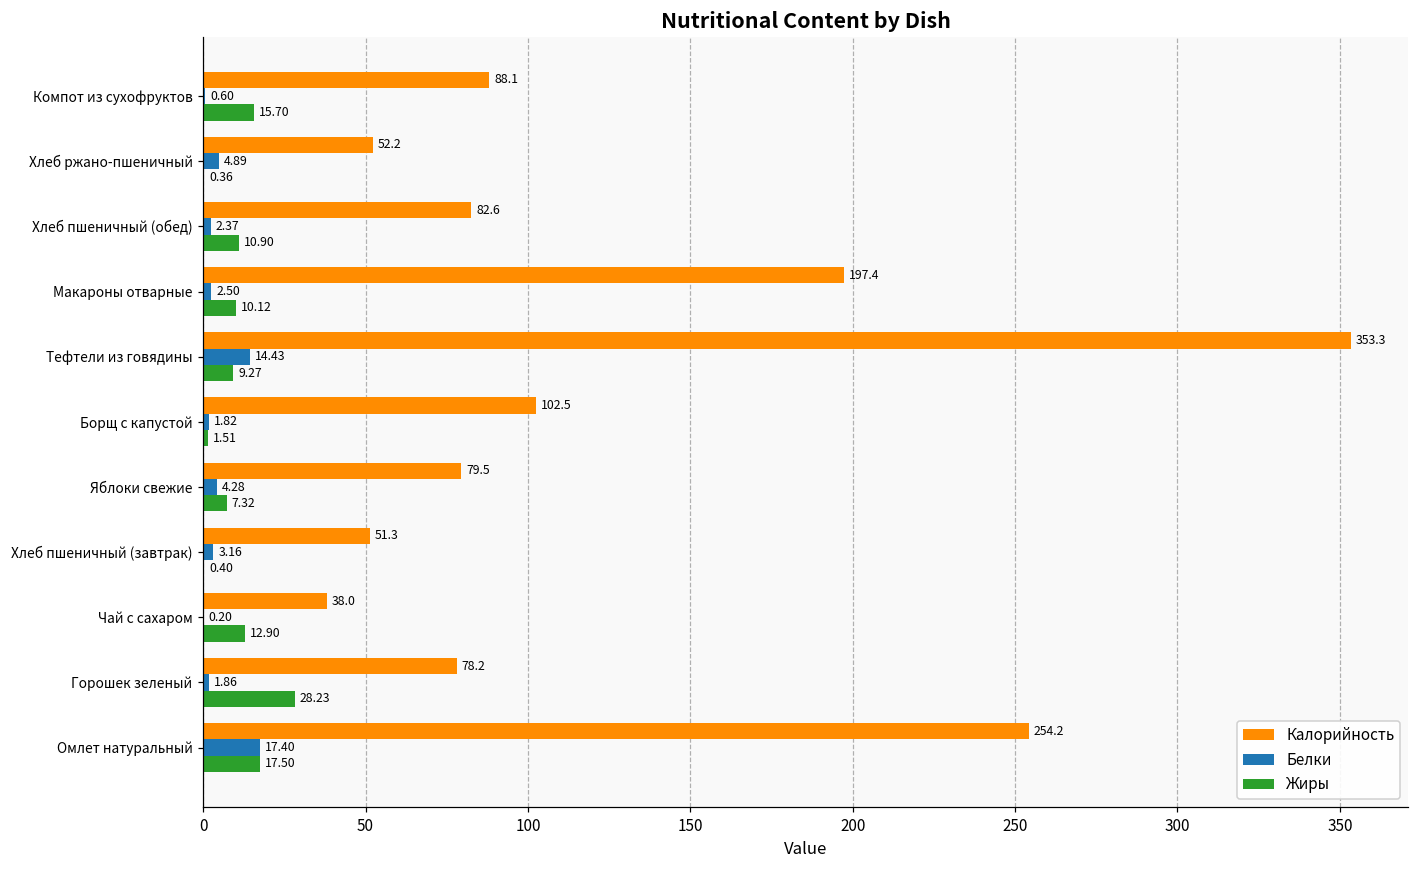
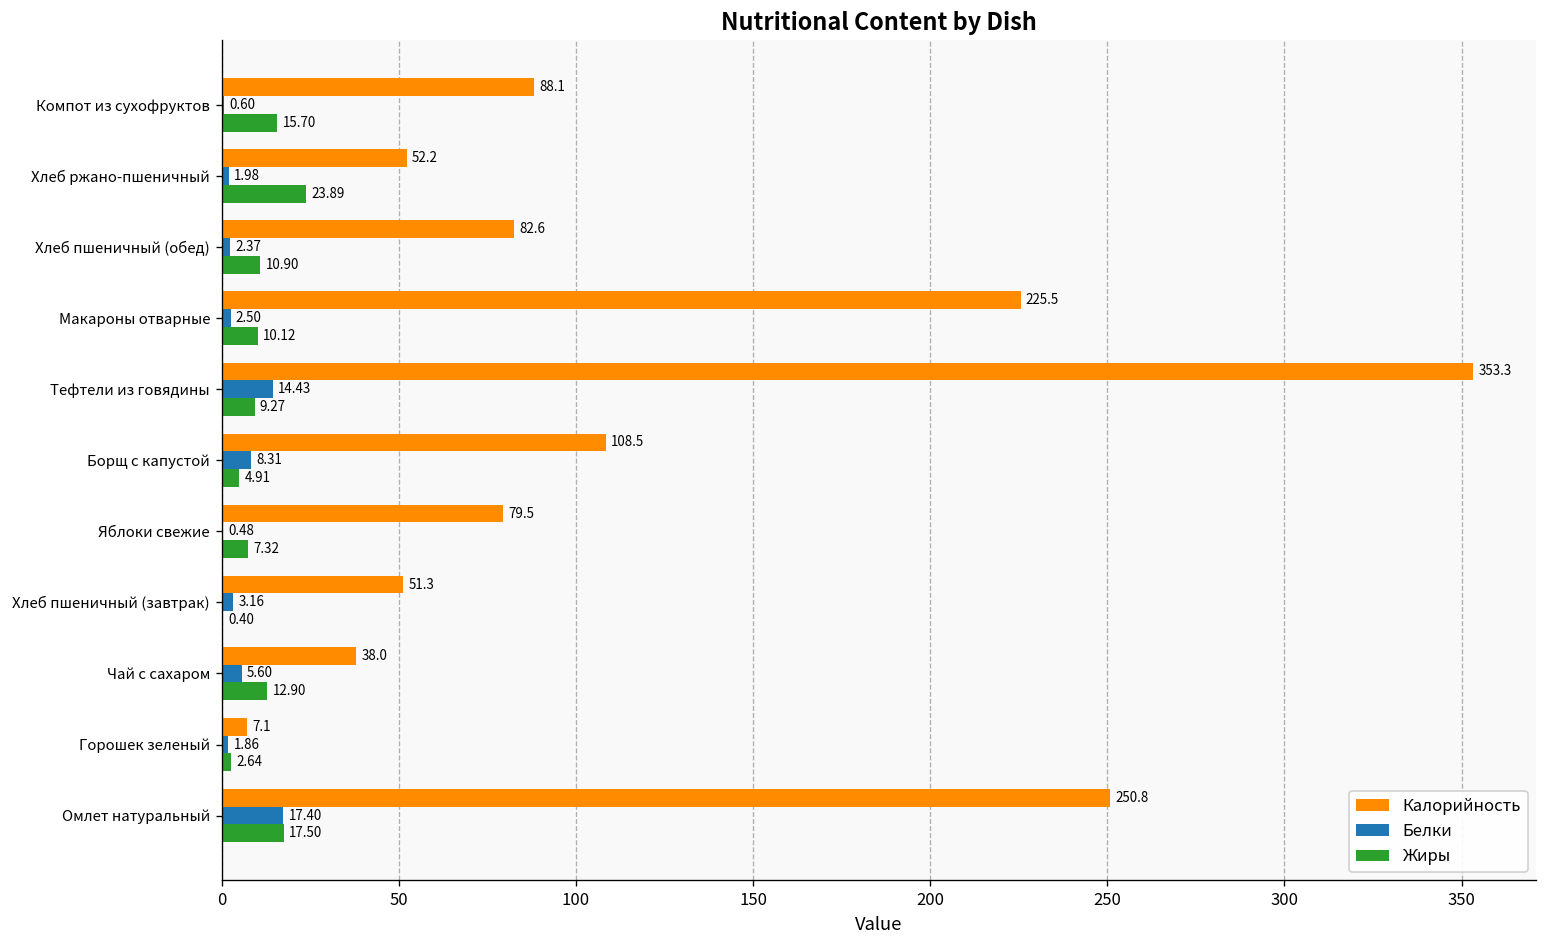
Белки, Хлеб ржано-пшеничный: 4.89 -> 1.98
Жиры, Хлеб ржано-пшеничный: 0.36 -> 23.89
Калорийность, Макароны отварные: 197.4 -> 225.5
Калорийность, Борщ с капустой: 102.5 -> 108.5
Белки, Борщ с капустой: 1.82 -> 8.31
Жиры, Борщ с капустой: 1.51 -> 4.91
Белки, Яблоки свежие: 4.28 -> 0.48
Белки, Чай с сахаром: 0.20 -> 5.60
Калорийность, Горошек зеленый: 78.2 -> 7.1
Жиры, Горошек зеленый: 28.23 -> 2.64
Калорийность, Омлет натуральный: 254.2 -> 250.8
